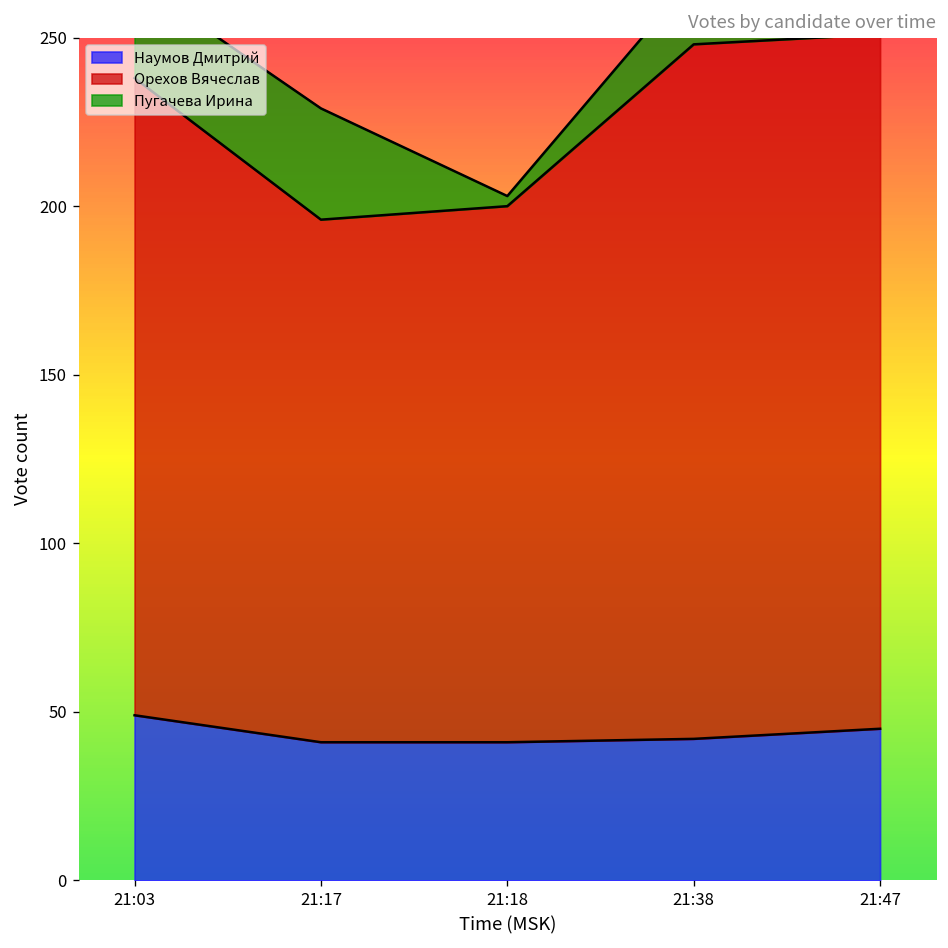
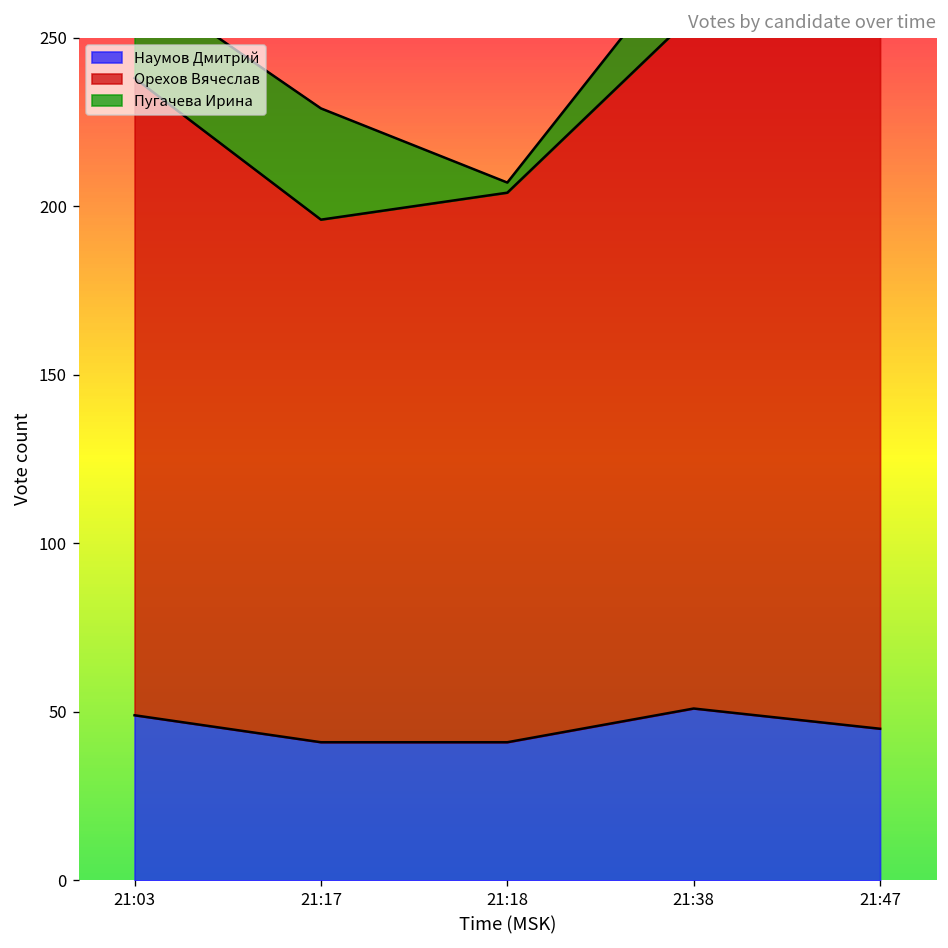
Орехов Вячеслав, 21:18: 159 -> 163
Наумов Дмитрий, 21:38: 42 -> 51
